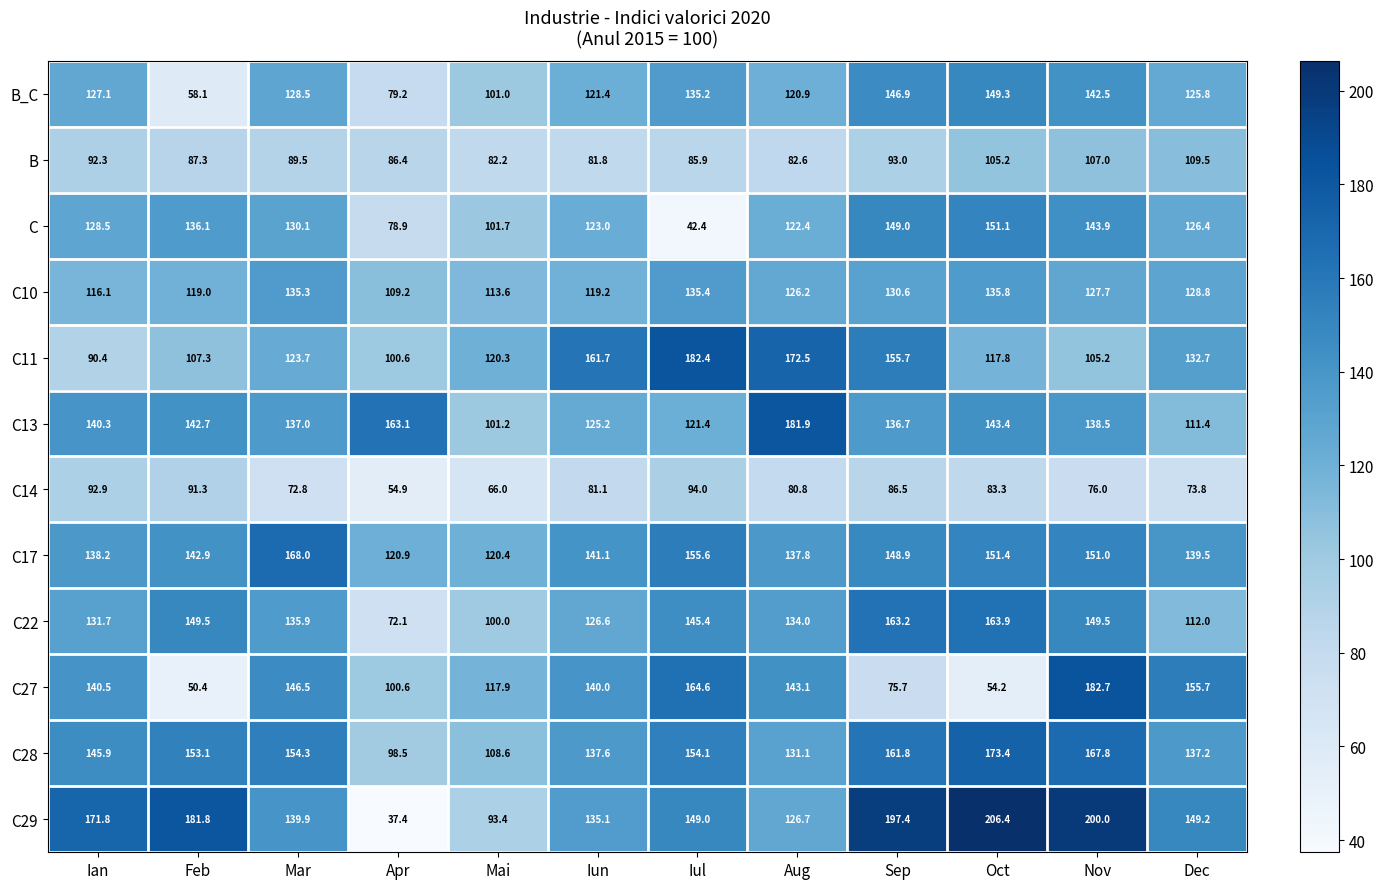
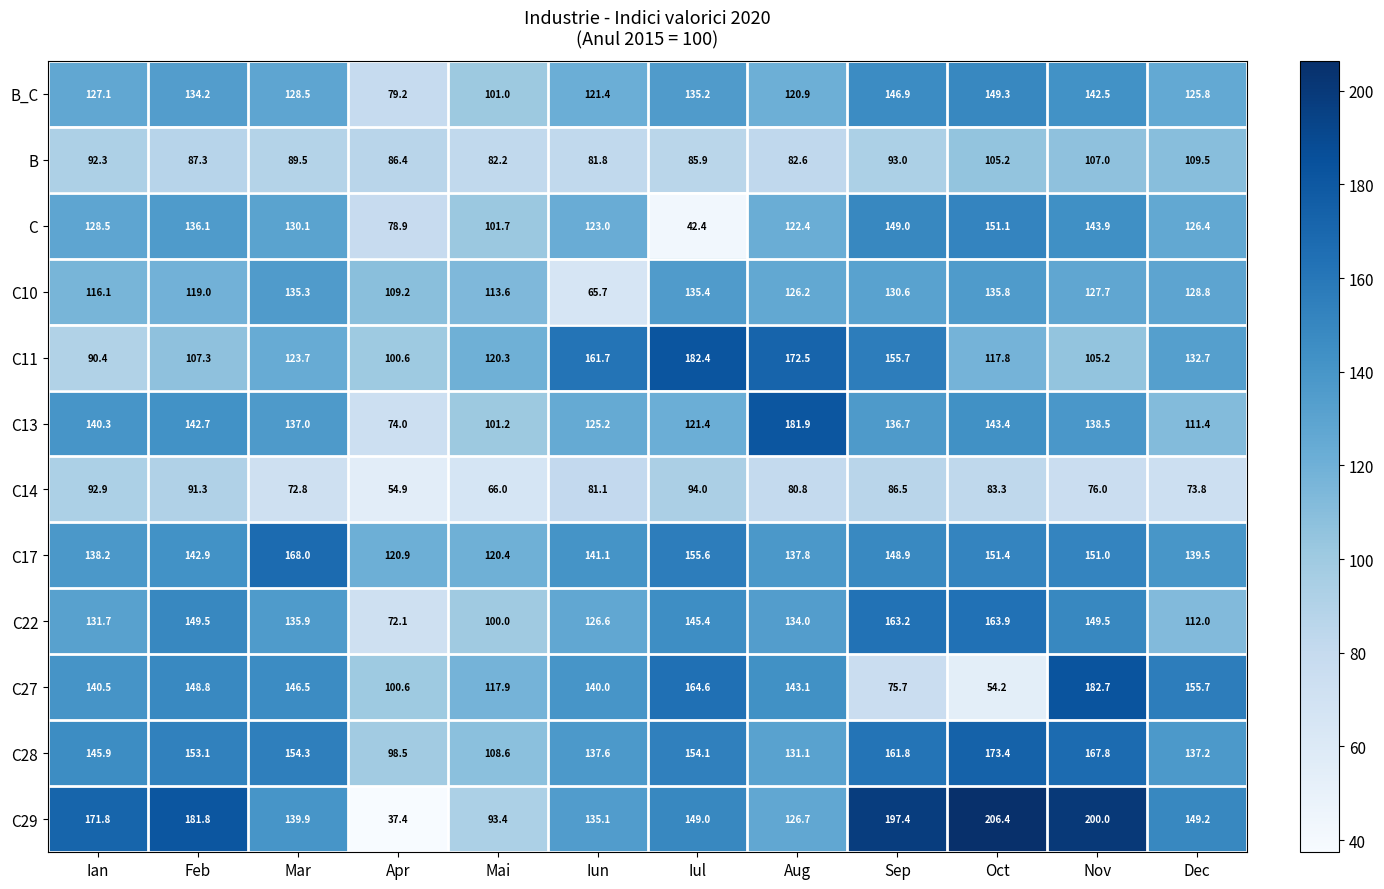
B_C, Feb: 58.1 -> 134.2
C10, Iun: 119.2 -> 65.7
C13, Apr: 163.1 -> 74.0
C27, Feb: 50.4 -> 148.8
